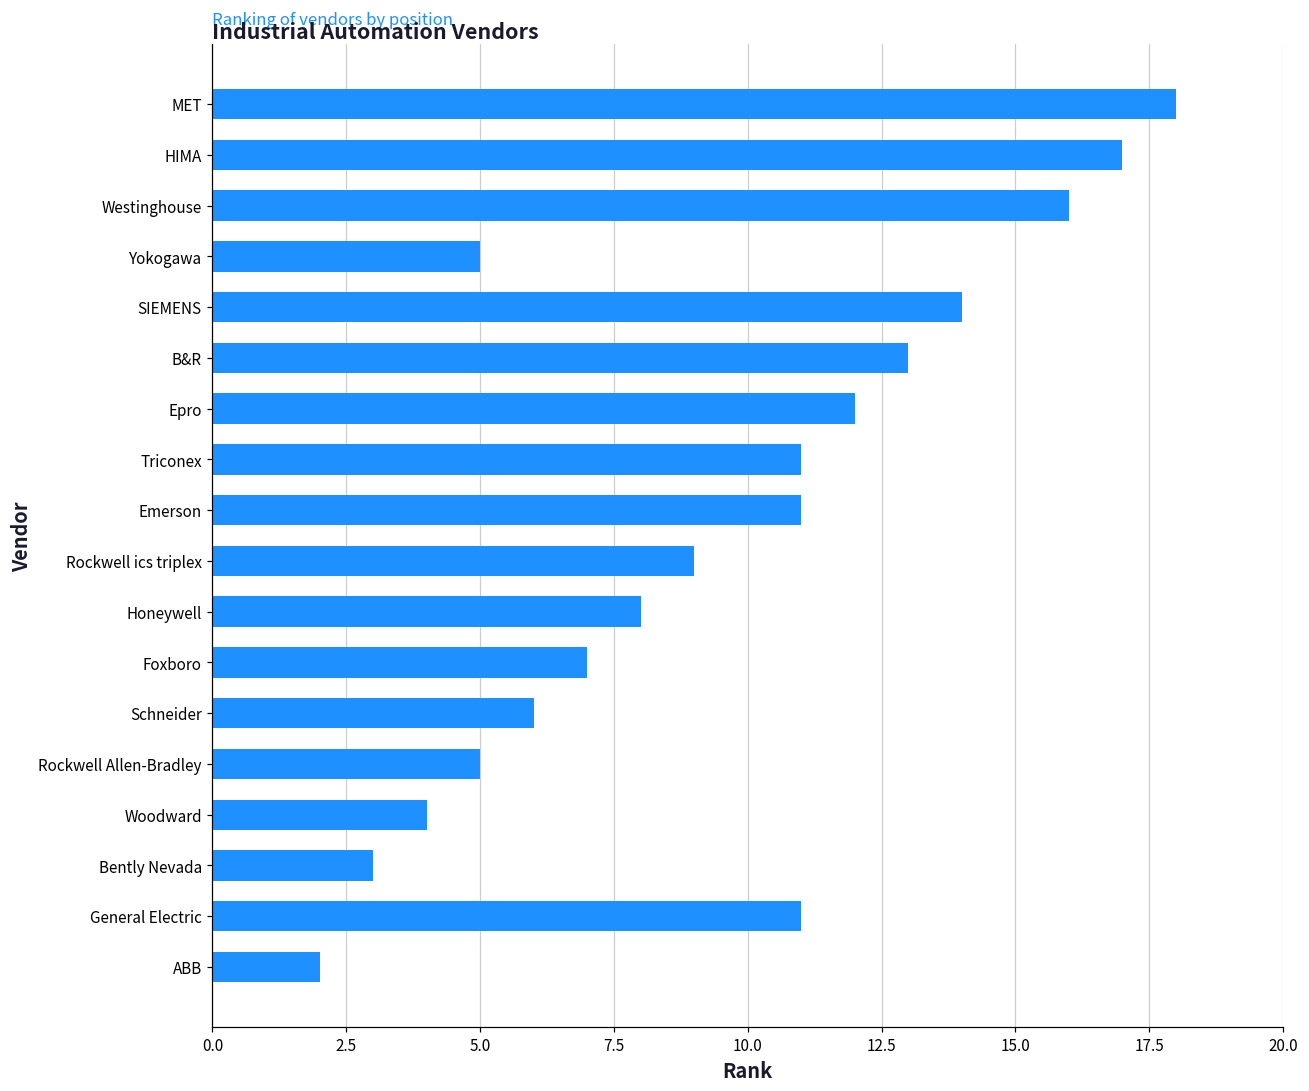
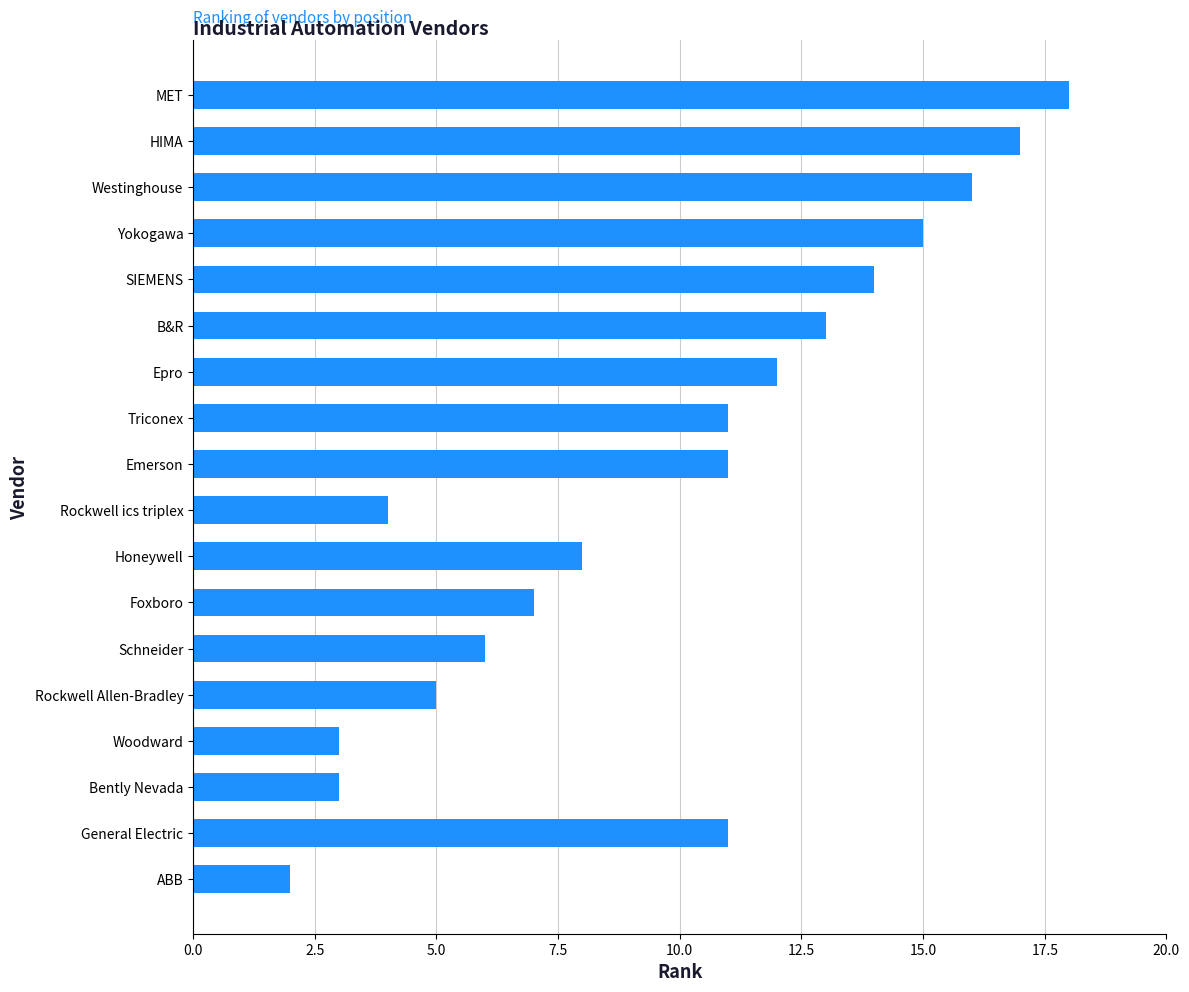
Yokogawa: 5 -> 15
Rockwell ics triplex: 9 -> 4
Woodward: 4 -> 3
